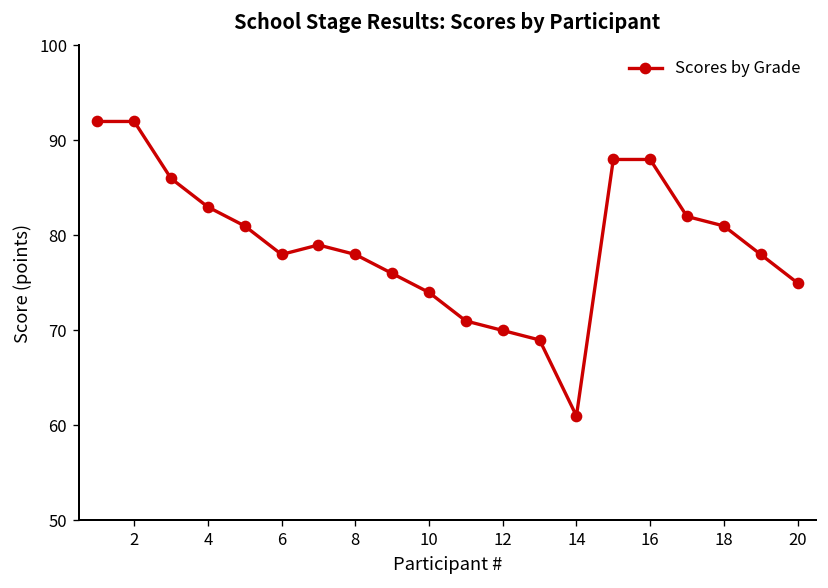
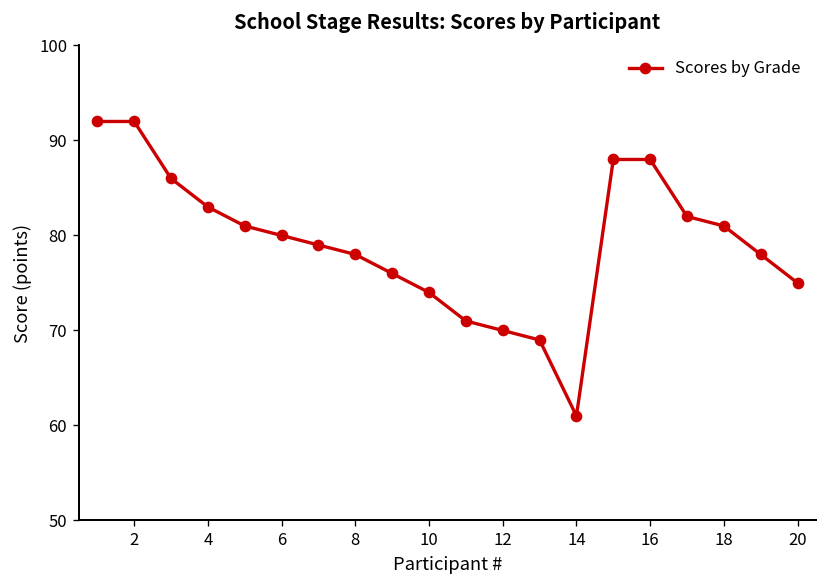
6: 78 -> 80
